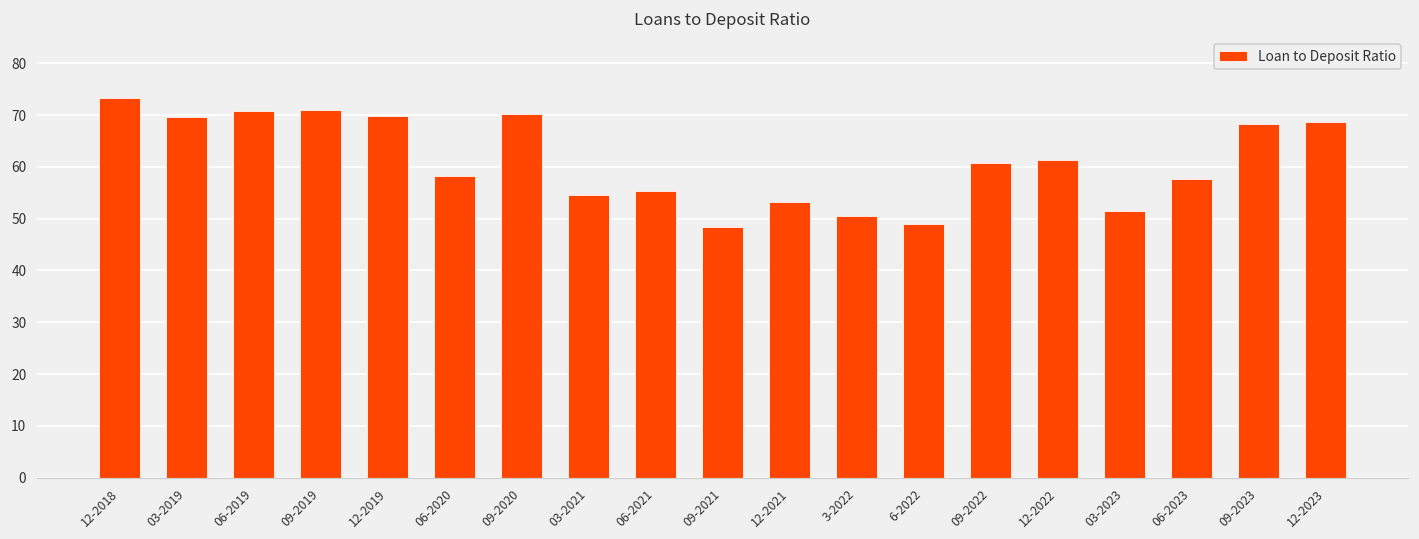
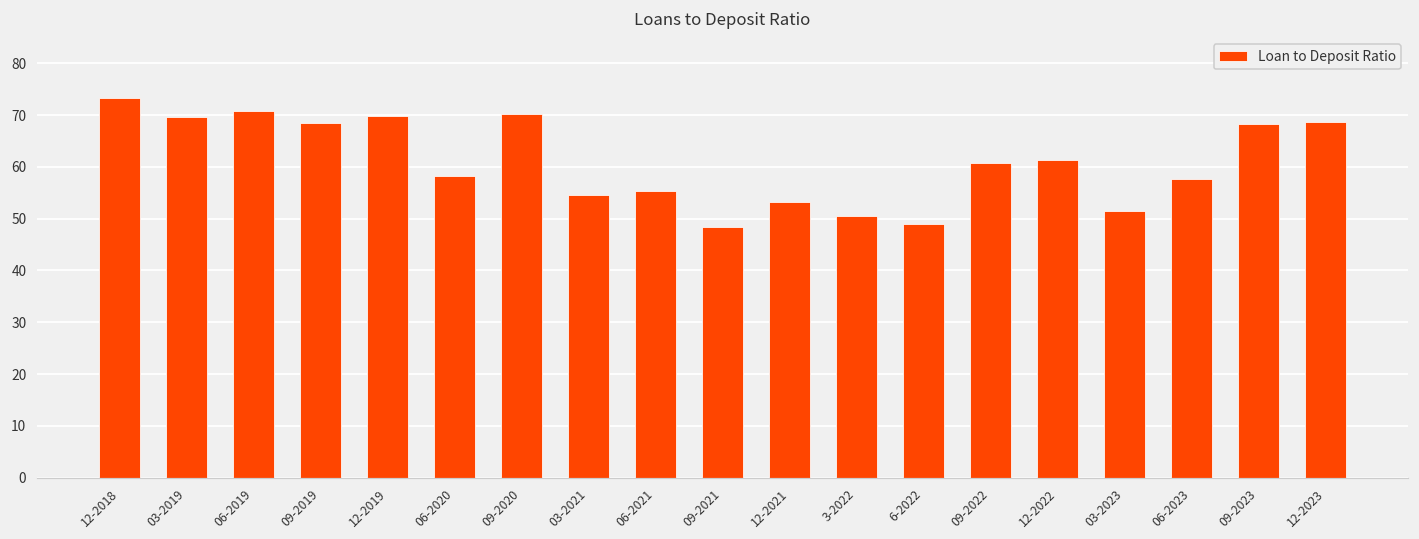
09-2019: 71 -> 69
